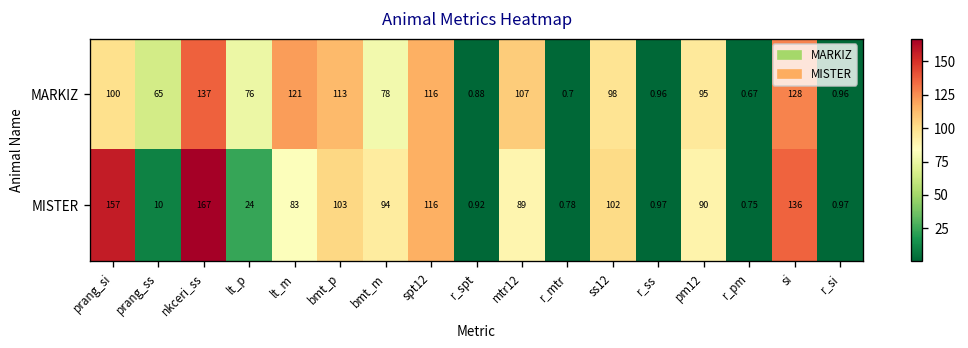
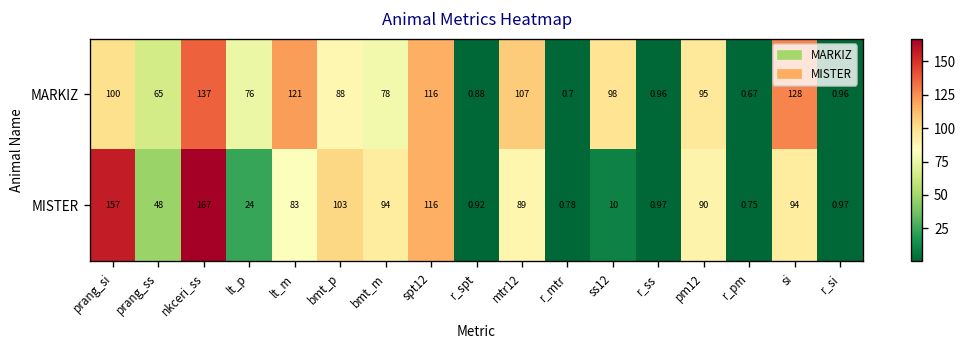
MARKIZ, bmt_p: 113 -> 88
MISTER, prang_ss: 10 -> 48
MISTER, ss12: 102 -> 10
MISTER, si: 136 -> 94
